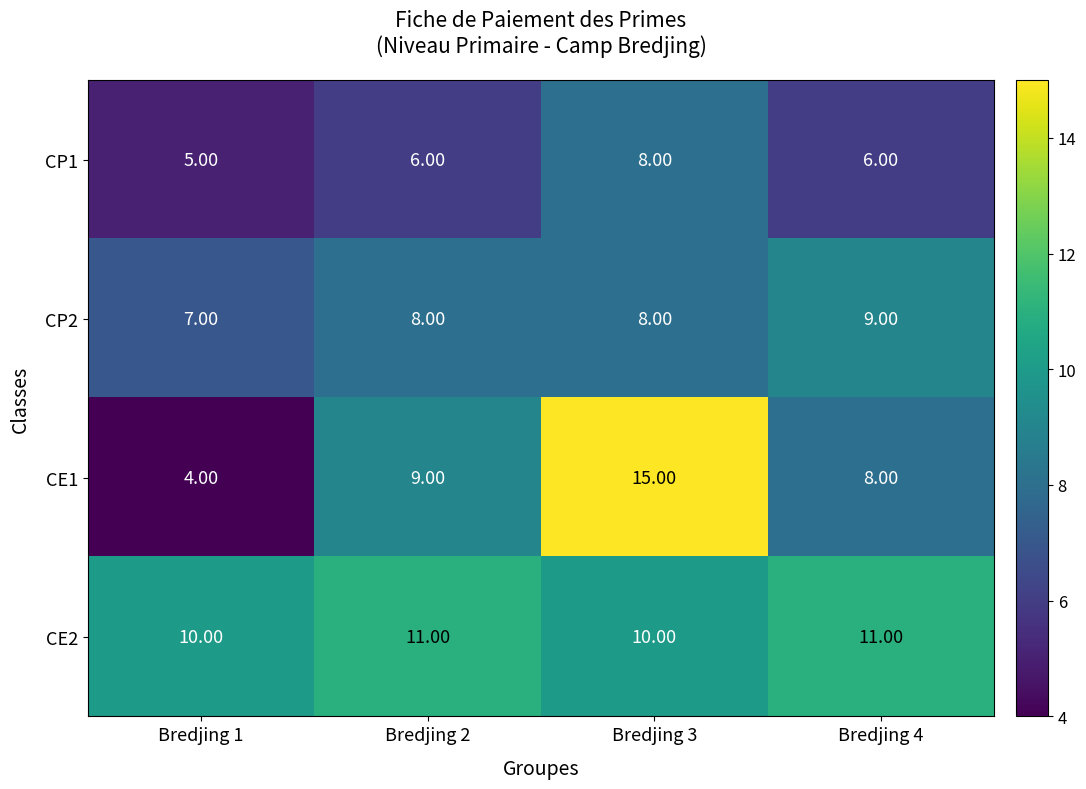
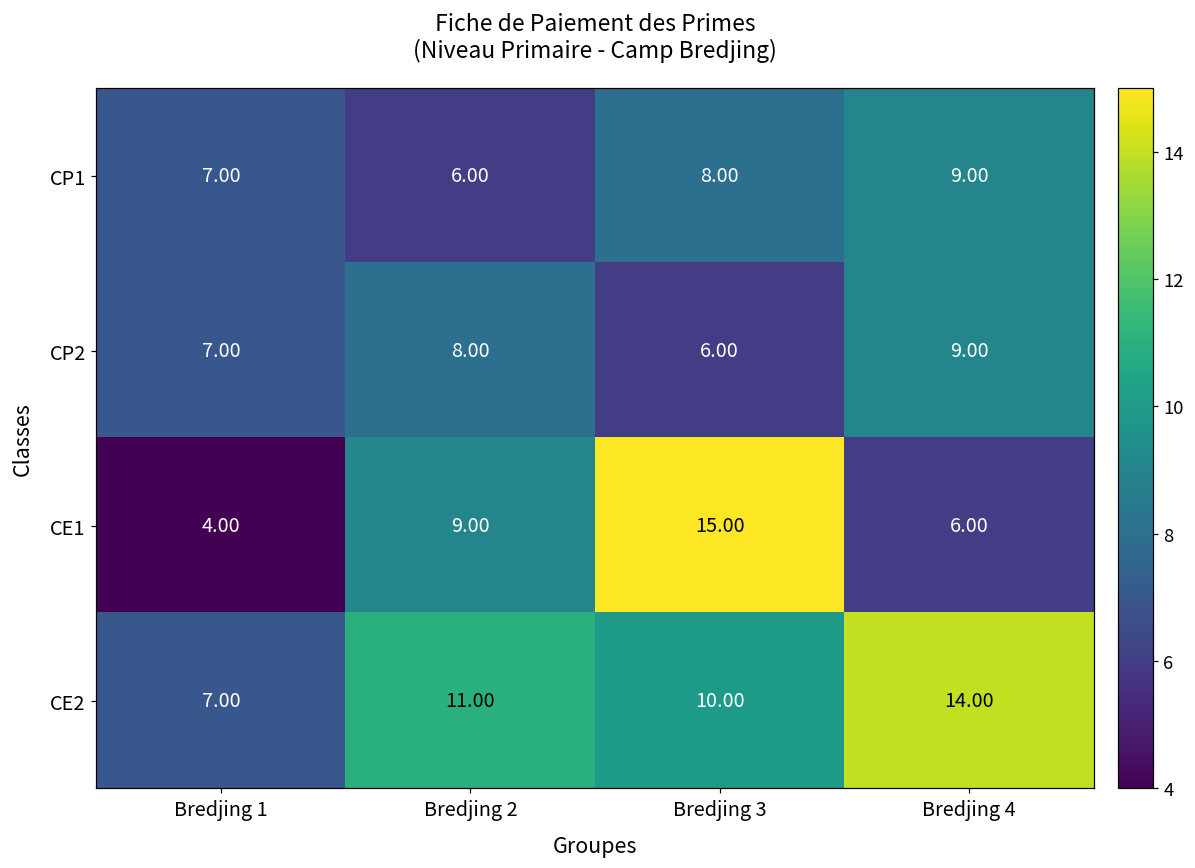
CP1, Bredjing 1: 5.00 -> 7.00
CP1, Bredjing 4: 6.00 -> 9.00
CP2, Bredjing 3: 8.00 -> 6.00
CE1, Bredjing 4: 8.00 -> 6.00
CE2, Bredjing 1: 10.00 -> 7.00
CE2, Bredjing 4: 11.00 -> 14.00
